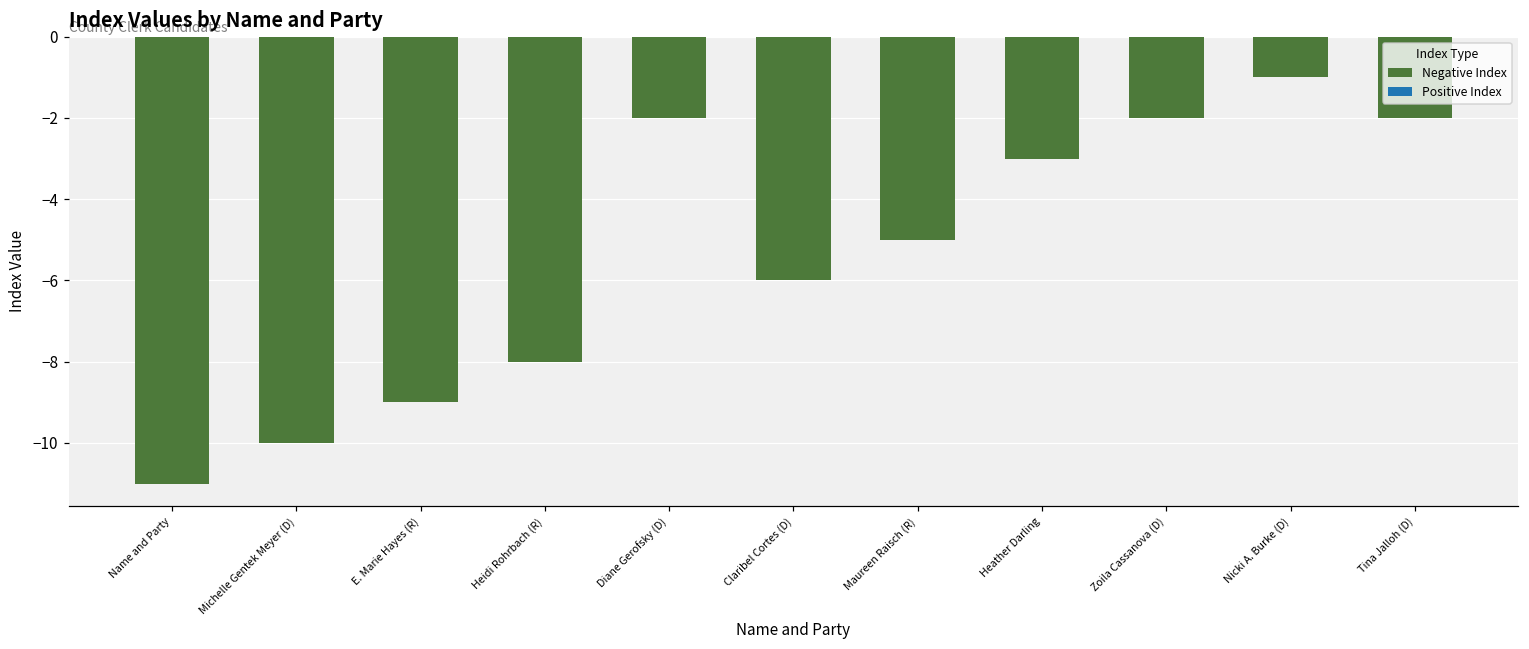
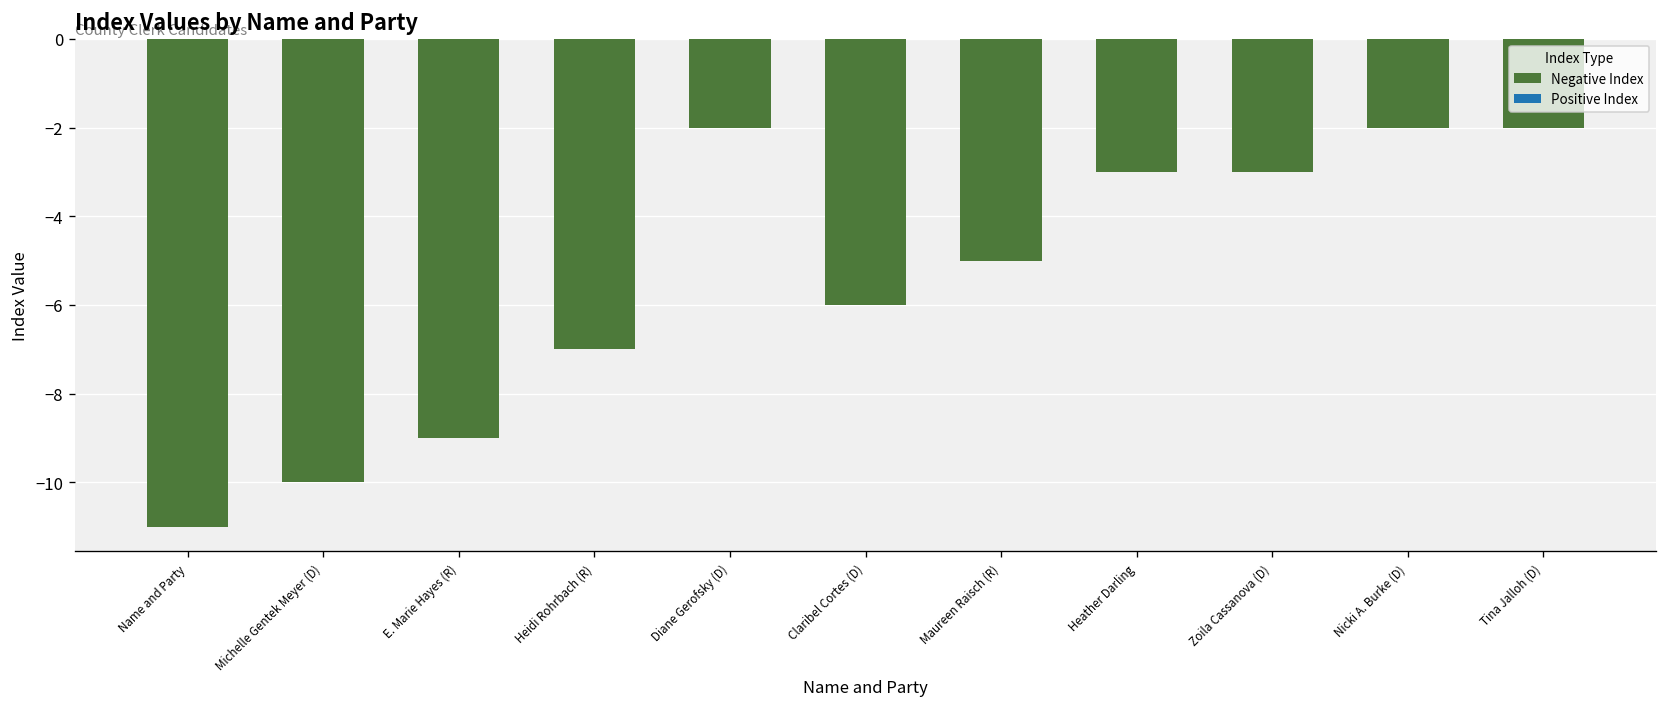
Heidi Rohrbach (R): -8 -> -7
Zoila Cassanova (D): -2 -> -3
Nicki A. Burke (D): -1 -> -2
